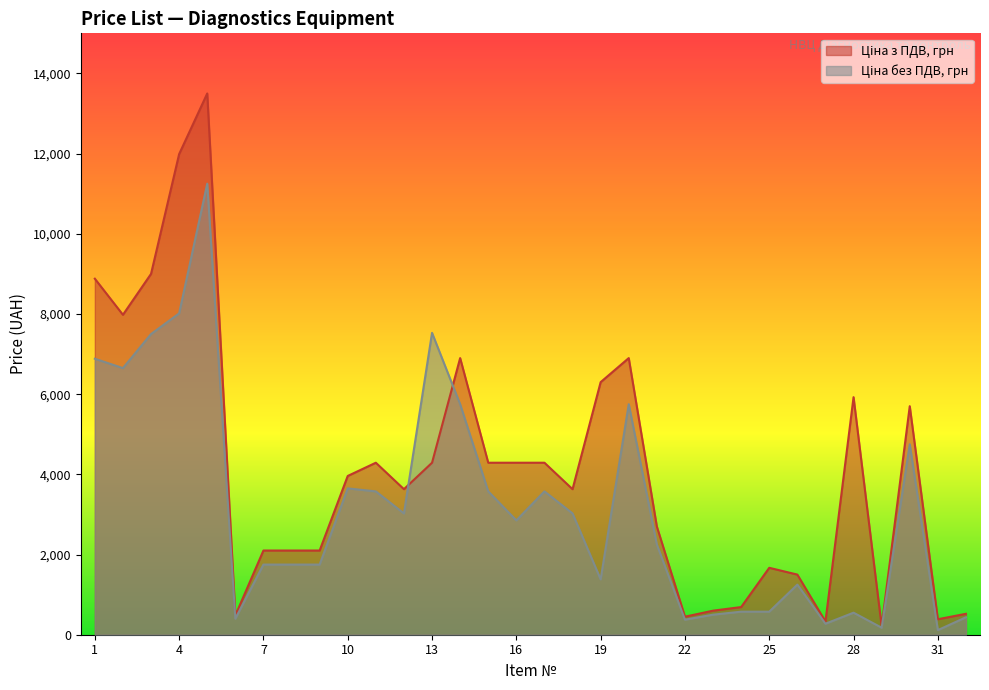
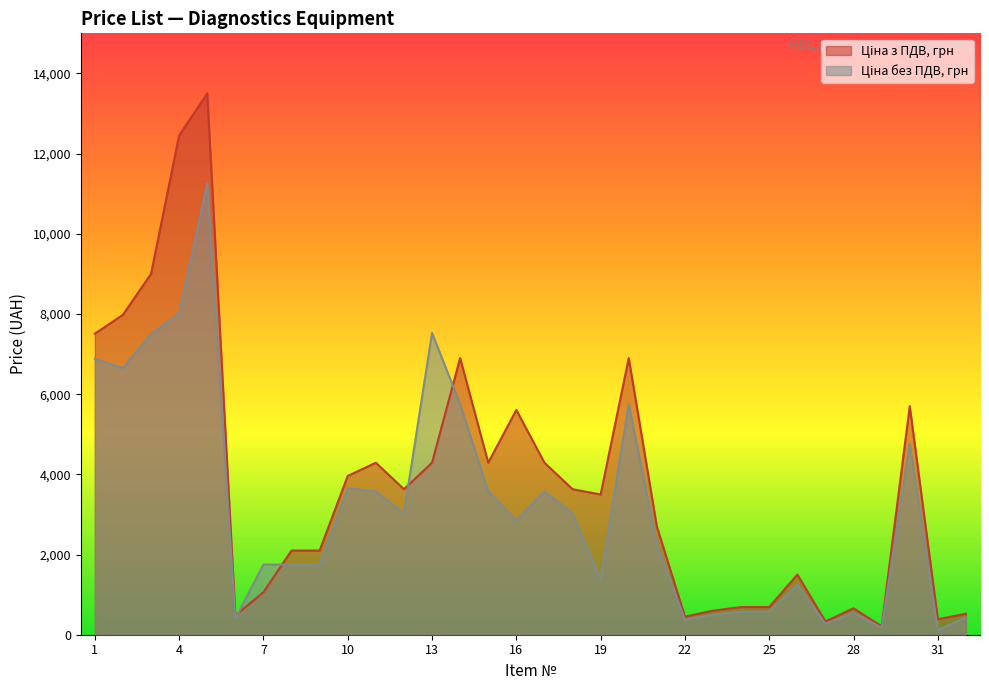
Ціна з ПДВ, грн, 1: 8,900 -> 7,500
Ціна з ПДВ, грн, 4: 12,000 -> 12,500
Ціна з ПДВ, грн, 7: 2,100 -> 1,100
Ціна з ПДВ, грн, 16: 4,300 -> 5,600
Ціна з ПДВ, грн, 19: 6,300 -> 3,500
Ціна з ПДВ, грн, 25: 1,700 -> 700
Ціна з ПДВ, грн, 28: 5,900 -> 700
